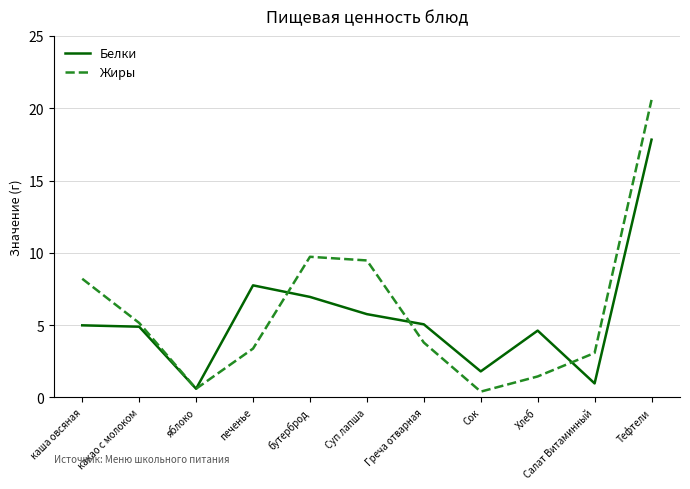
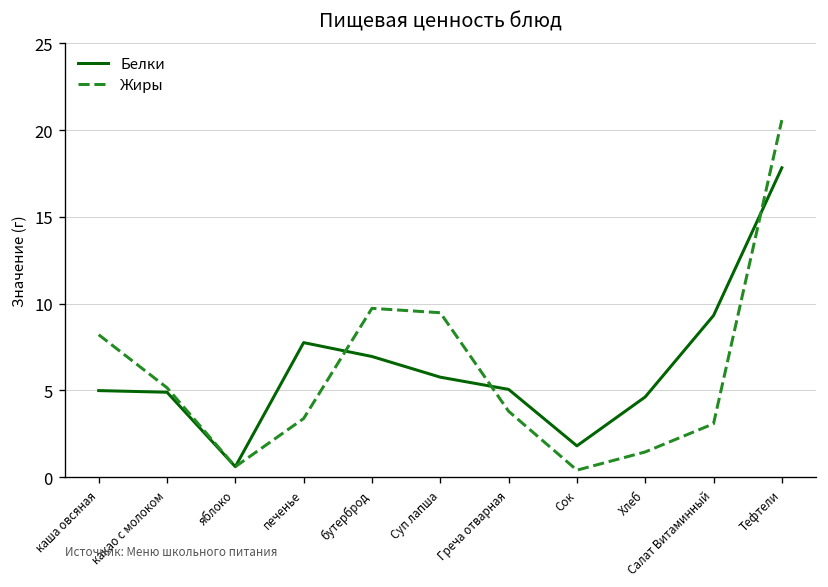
Белки, Салат Витаминный: 1.0 -> 9.3
